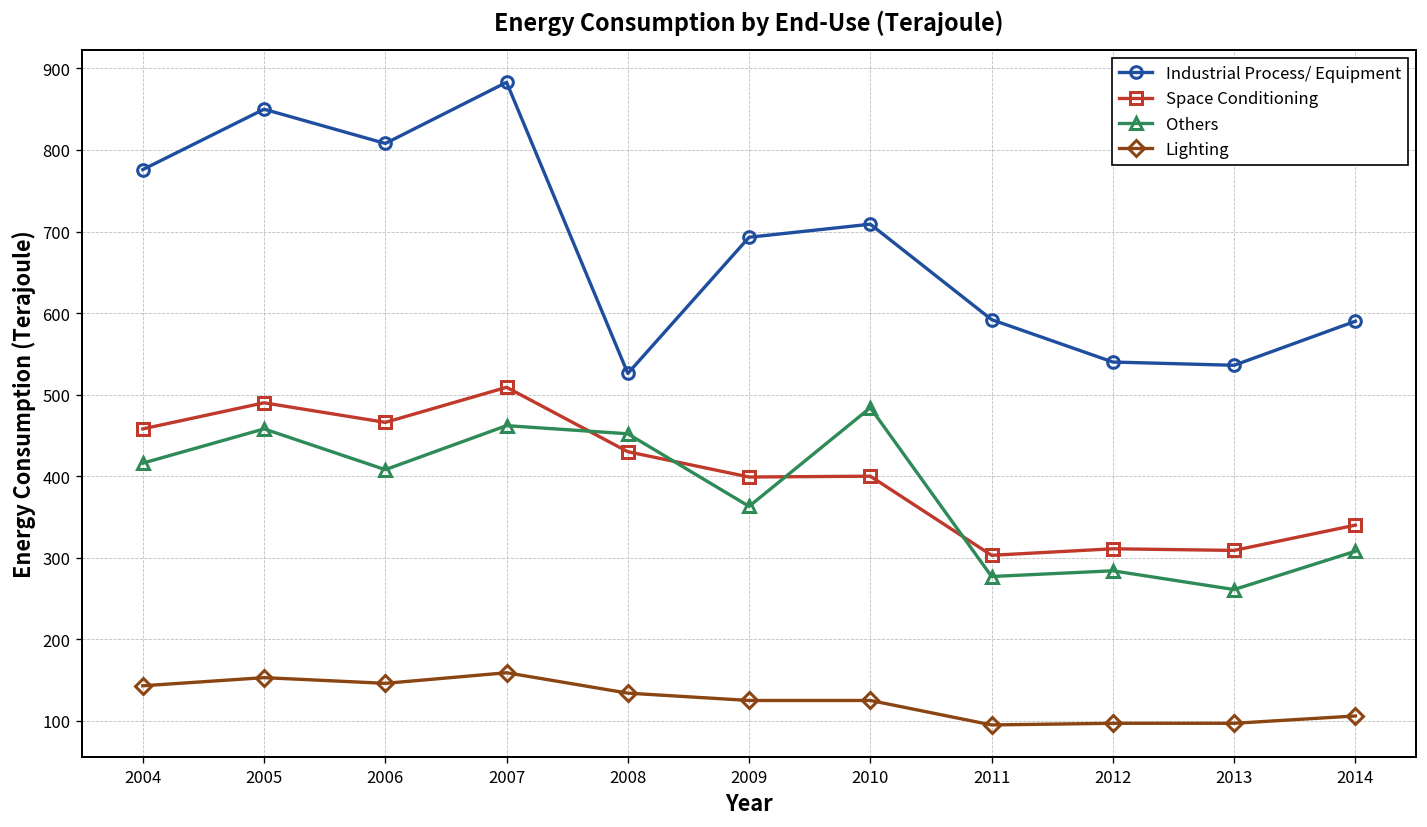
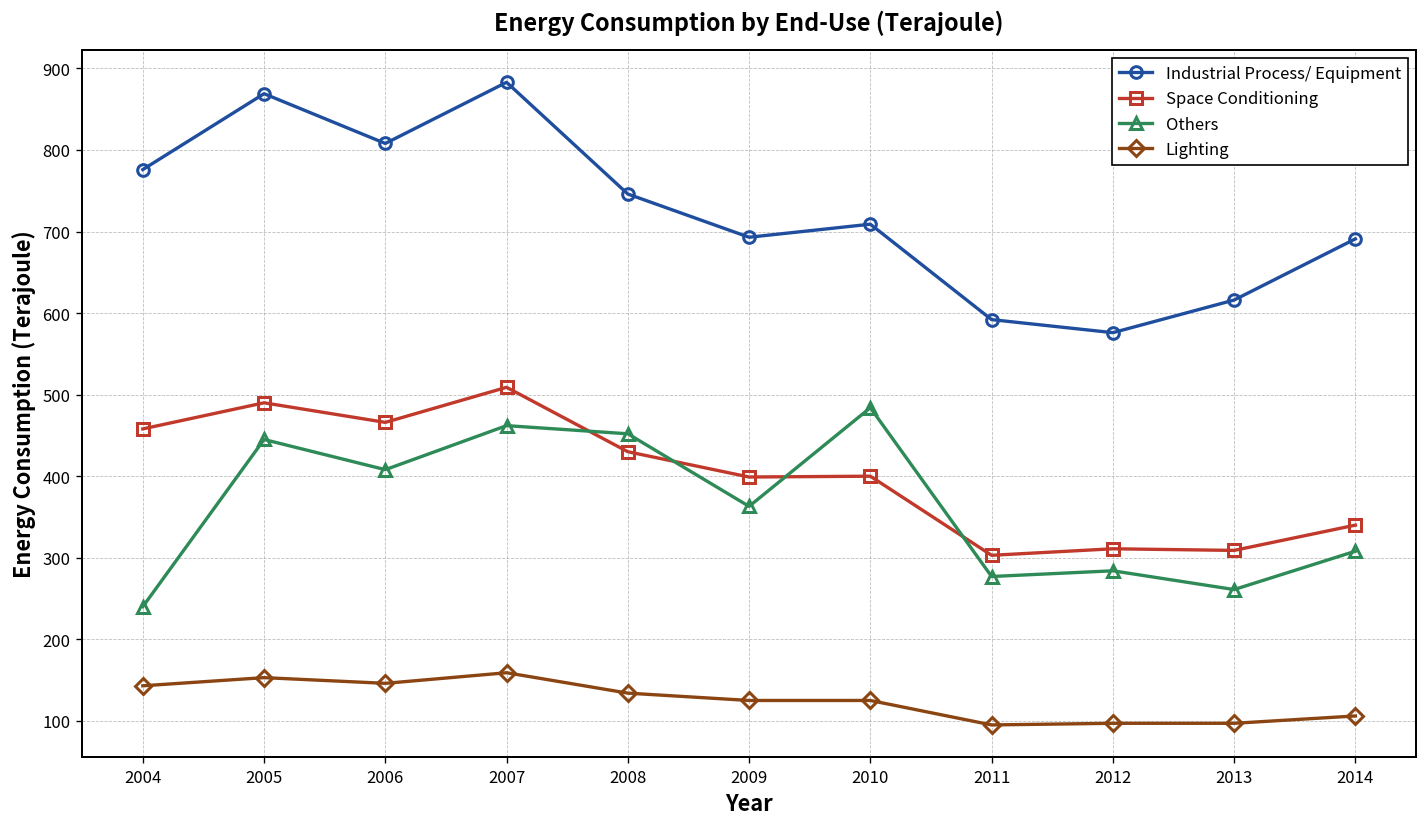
Others, 2004: 420 -> 240
Industrial Process/ Equipment, 2005: 850 -> 870
Others, 2005: 460 -> 450
Industrial Process/ Equipment, 2008: 530 -> 750
Industrial Process/ Equipment, 2012: 540 -> 580
Industrial Process/ Equipment, 2013: 540 -> 620
Industrial Process/ Equipment, 2014: 590 -> 690
